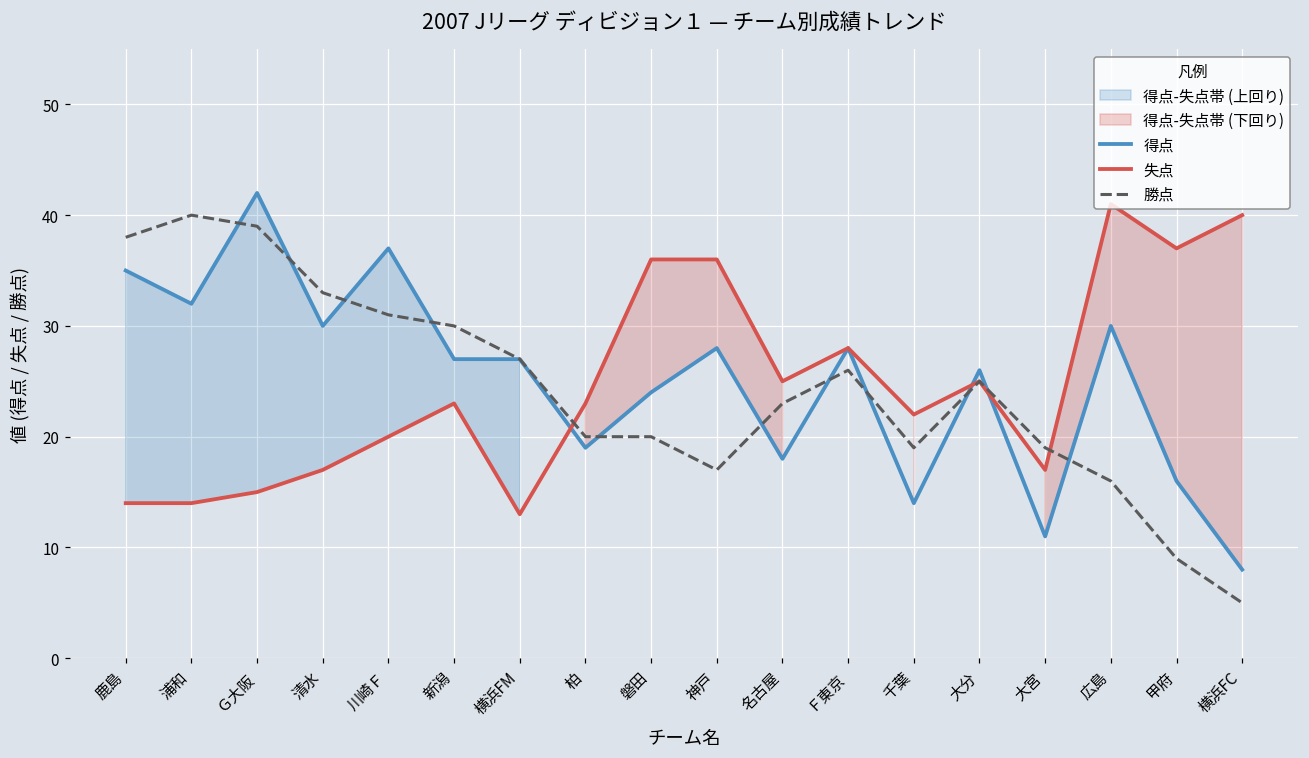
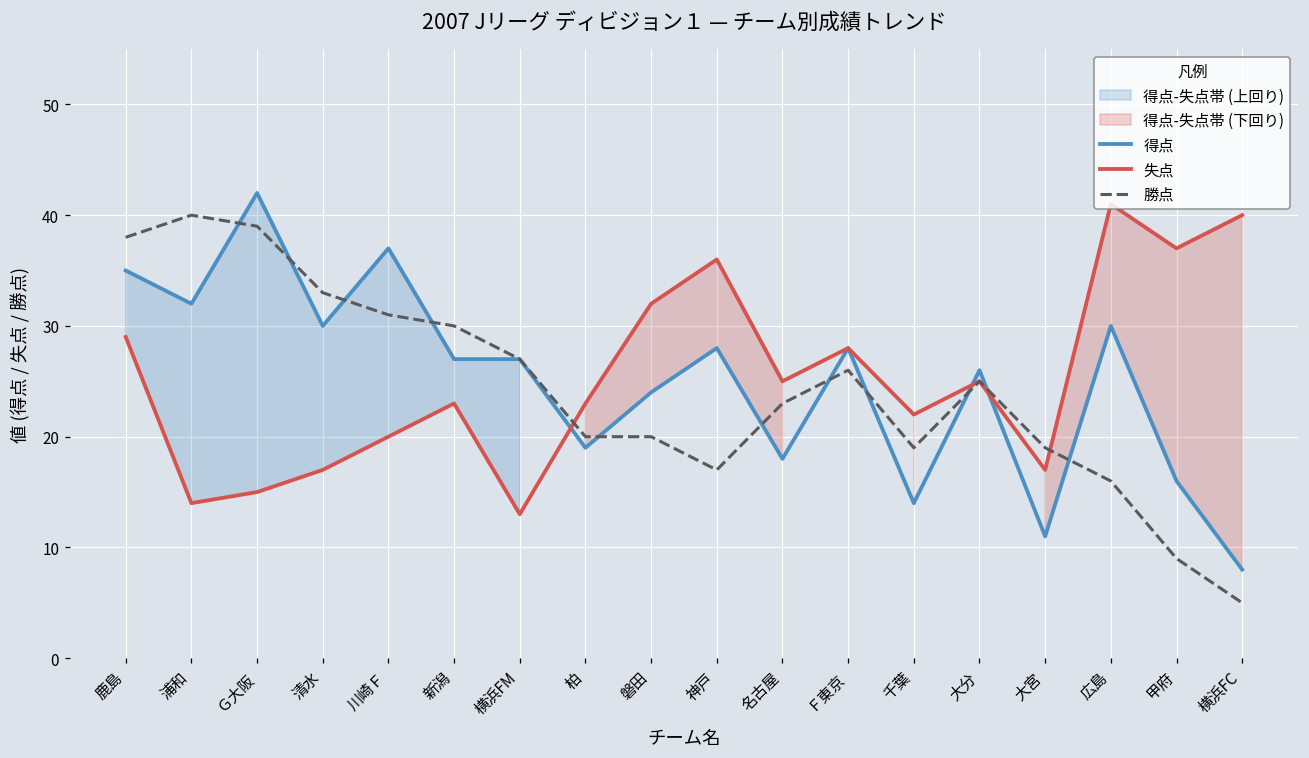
失点, 鹿島: 14 -> 29
失点, 磐田: 36 -> 32
